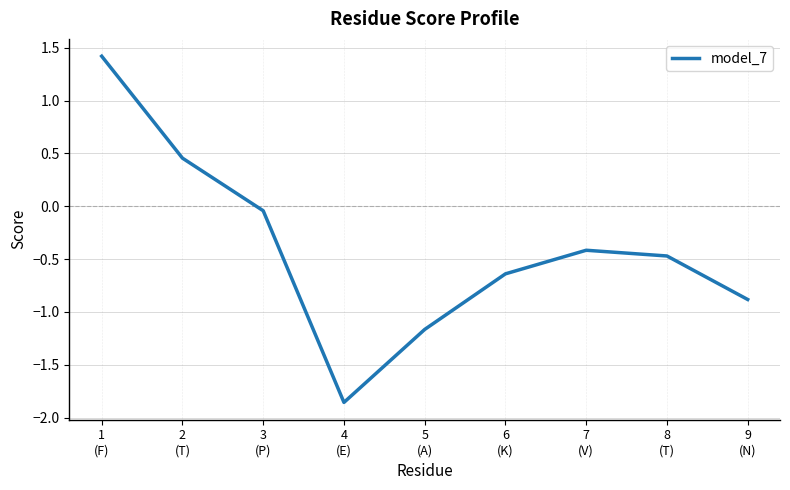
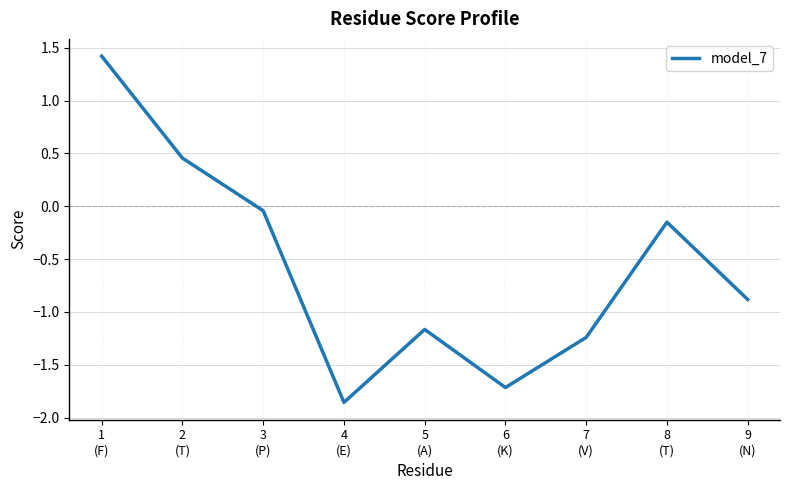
6 (K): -0.64 -> -1.71
7 (V): -0.42 -> -1.24
8 (T): -0.47 -> -0.15
